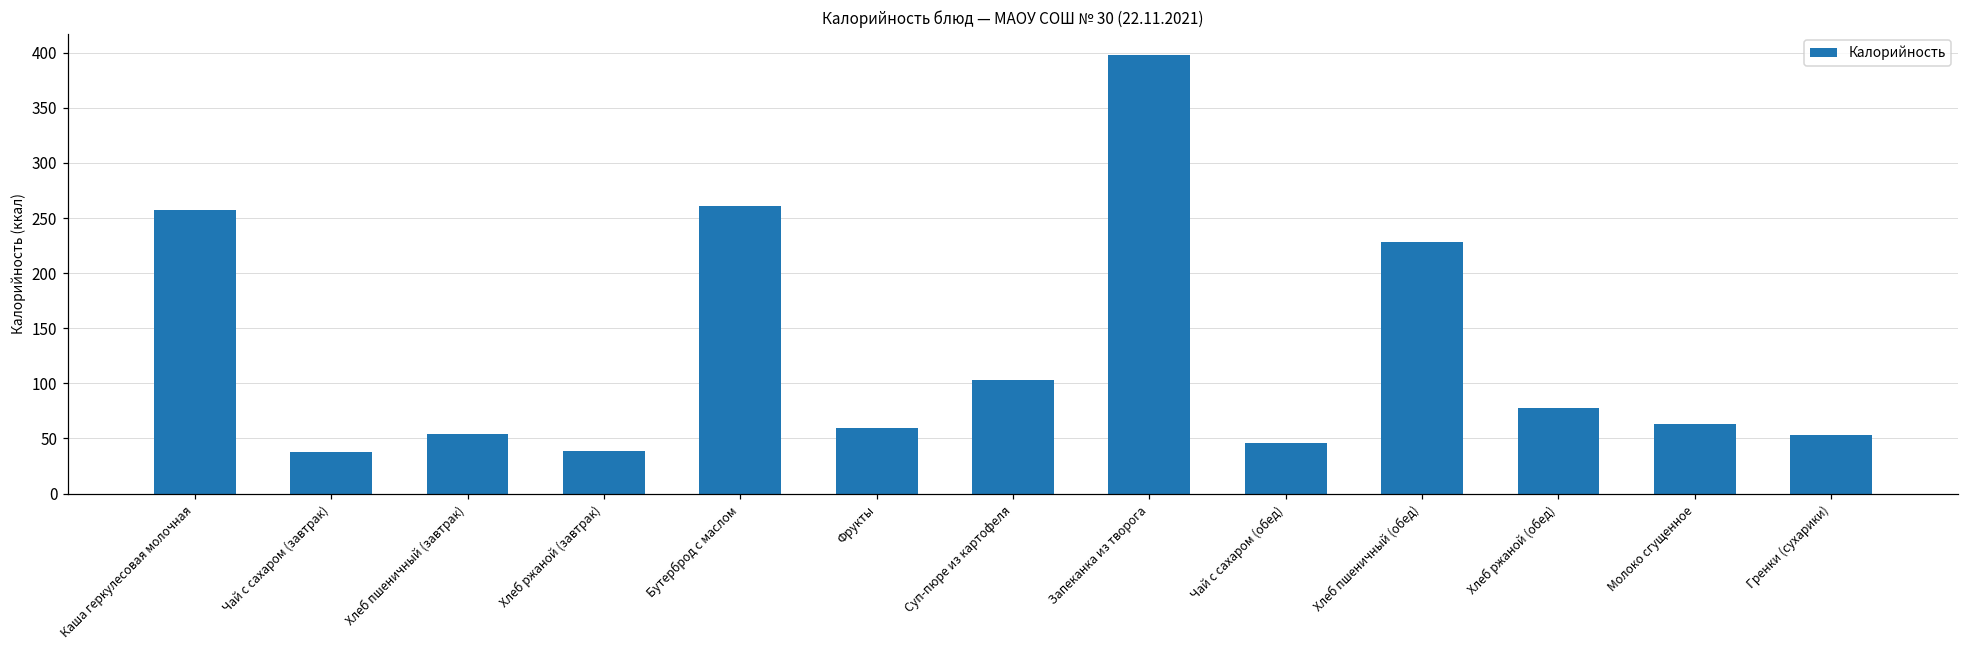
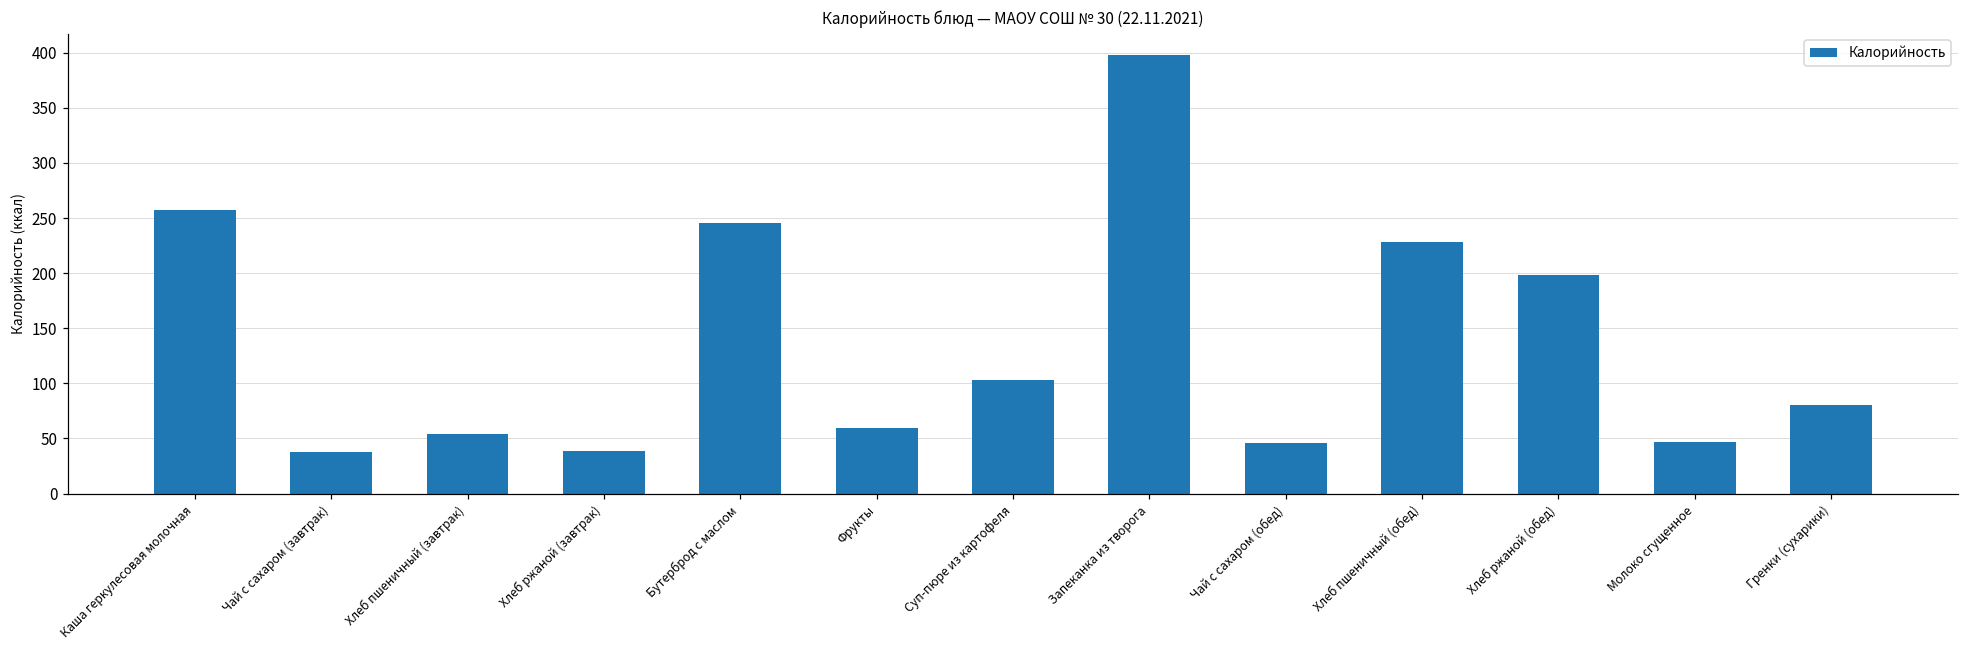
Бутерброд с маслом: 261 -> 246
Хлеб ржаной (обед): 77 -> 198
Молоко сгущенное: 63 -> 46
Гренки (сухарики): 53 -> 81
